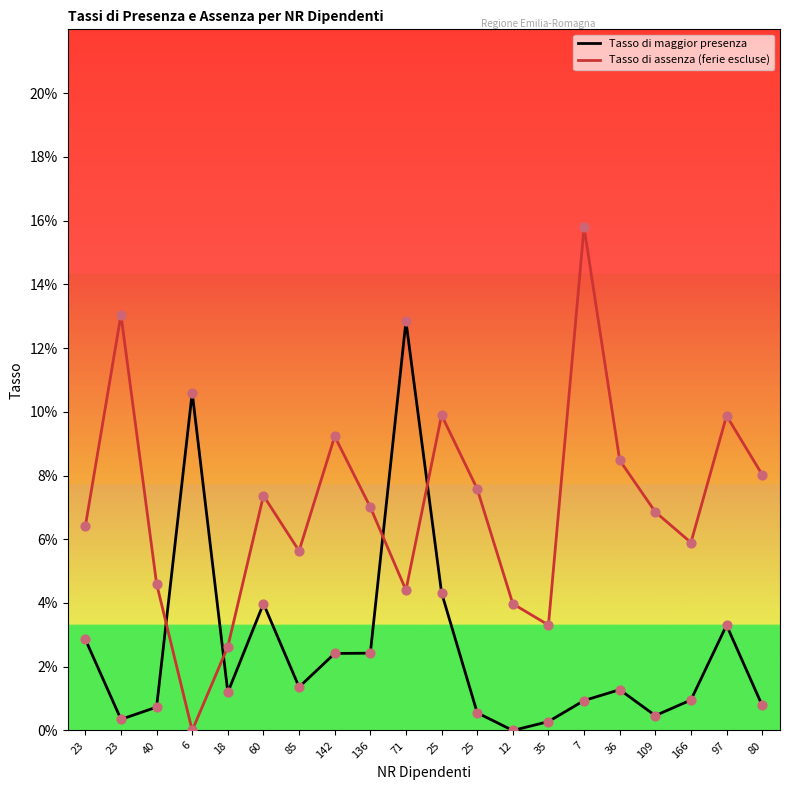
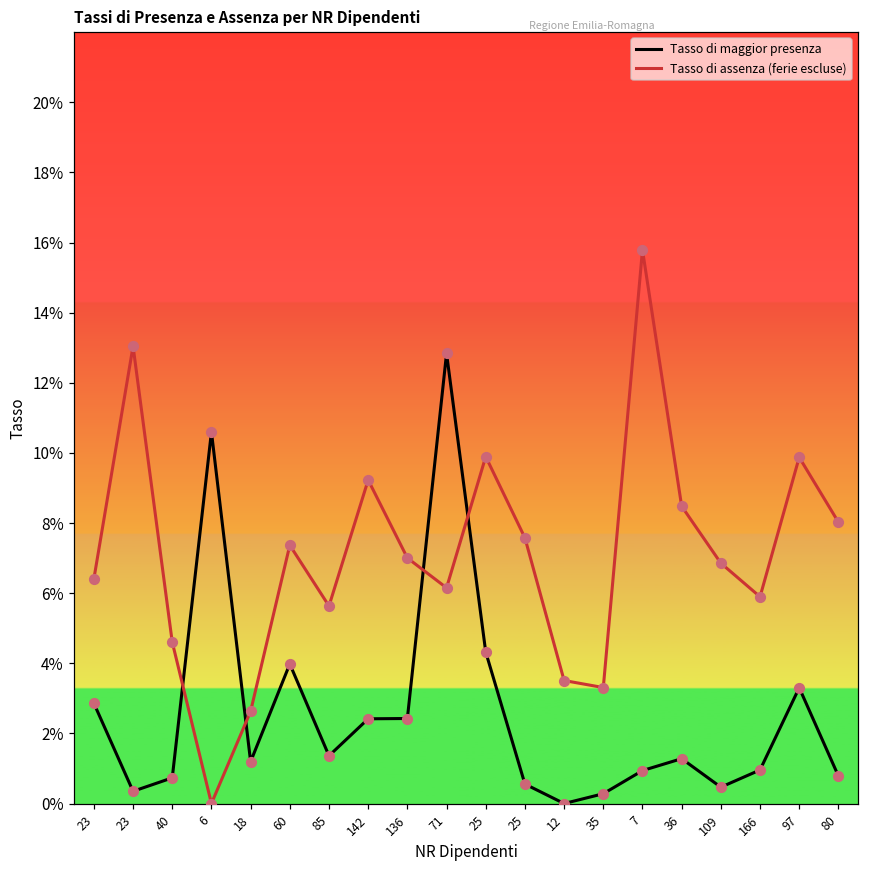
Tasso di assenza (ferie escluse), 71: 4.4% -> 6.2%
Tasso di assenza (ferie escluse), 12: 4.0% -> 3.5%
